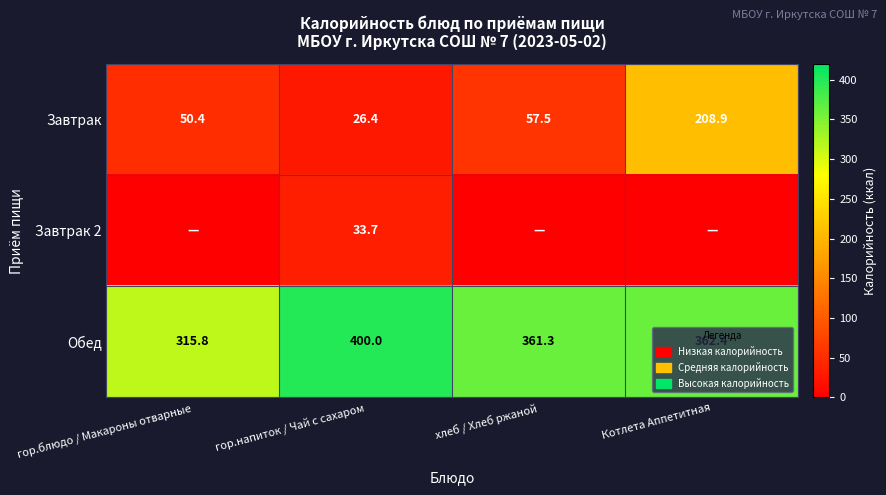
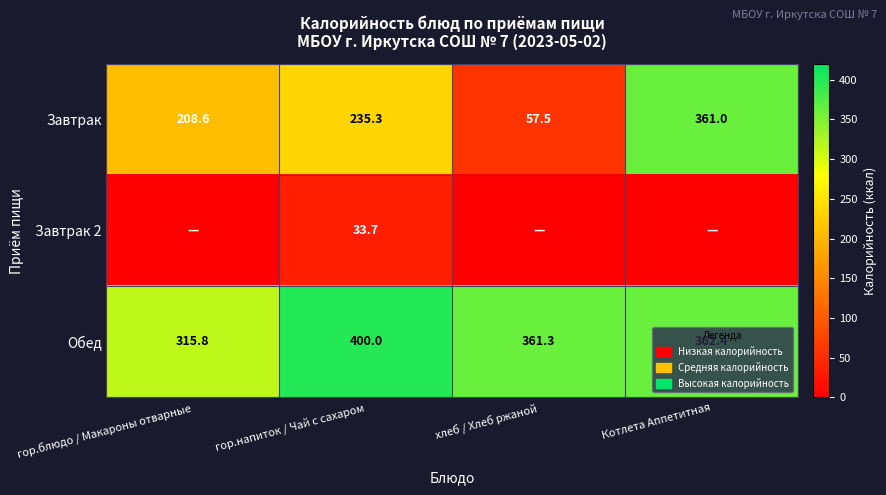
Завтрак, гор.блюдо / Макароны отварные: 50.4 -> 208.6
Завтрак, гор.напиток / Чай с сахаром: 26.4 -> 235.3
Завтрак, Котлета Аппетитная: 208.9 -> 361.0
